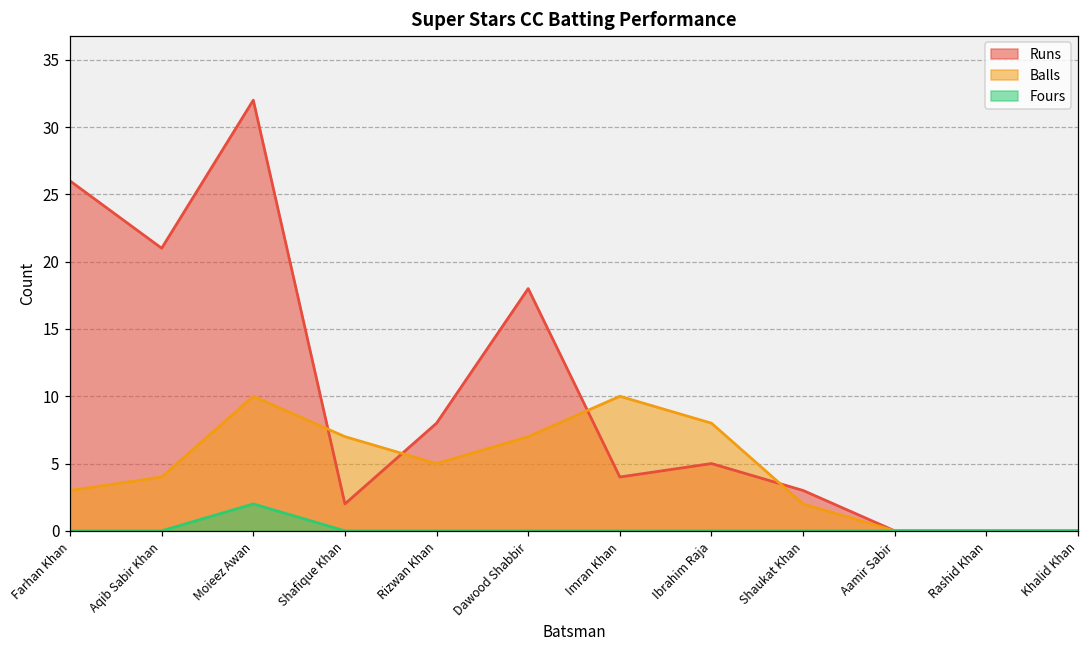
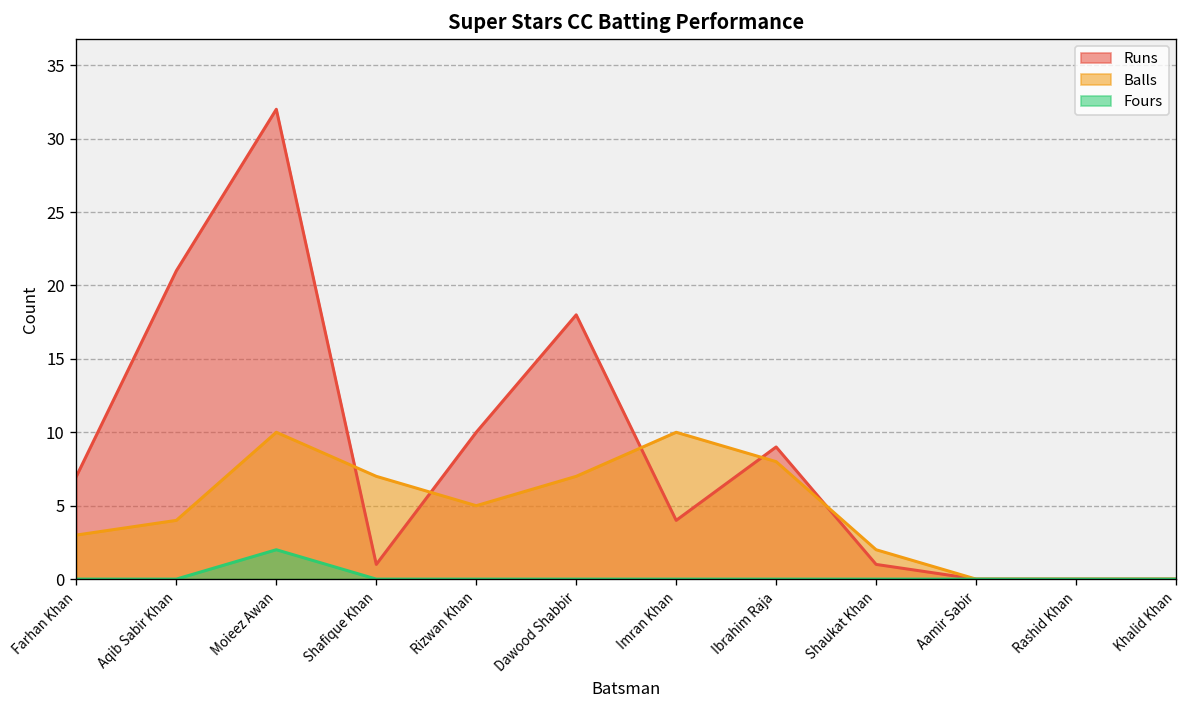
Runs, Farhan Khan: 26 -> 7
Runs, Shafique Khan: 2 -> 1
Runs, Rizwan Khan: 8 -> 10
Runs, Ibrahim Raja: 5 -> 9
Runs, Shaukat Khan: 3 -> 1
